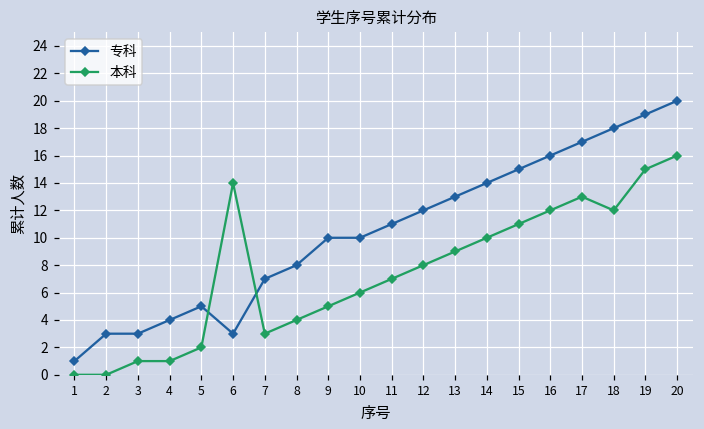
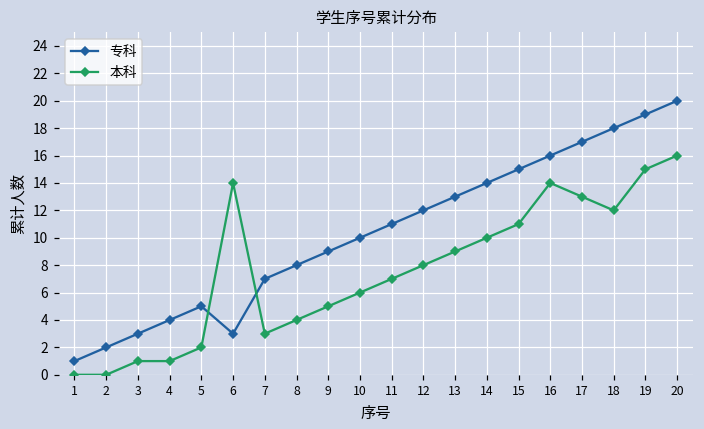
专科, 2: 3 -> 2
专科, 9: 10 -> 9
本科, 16: 12 -> 14
